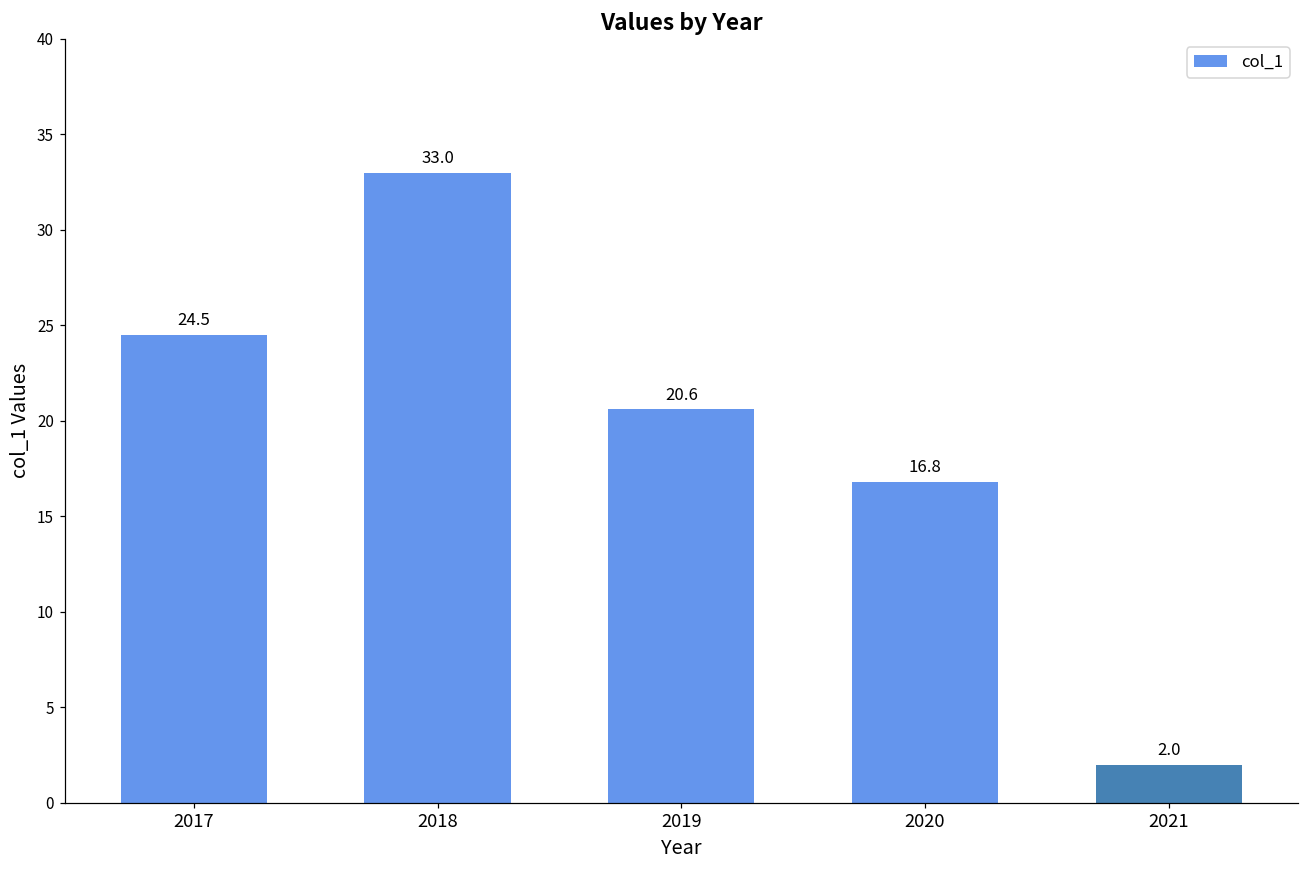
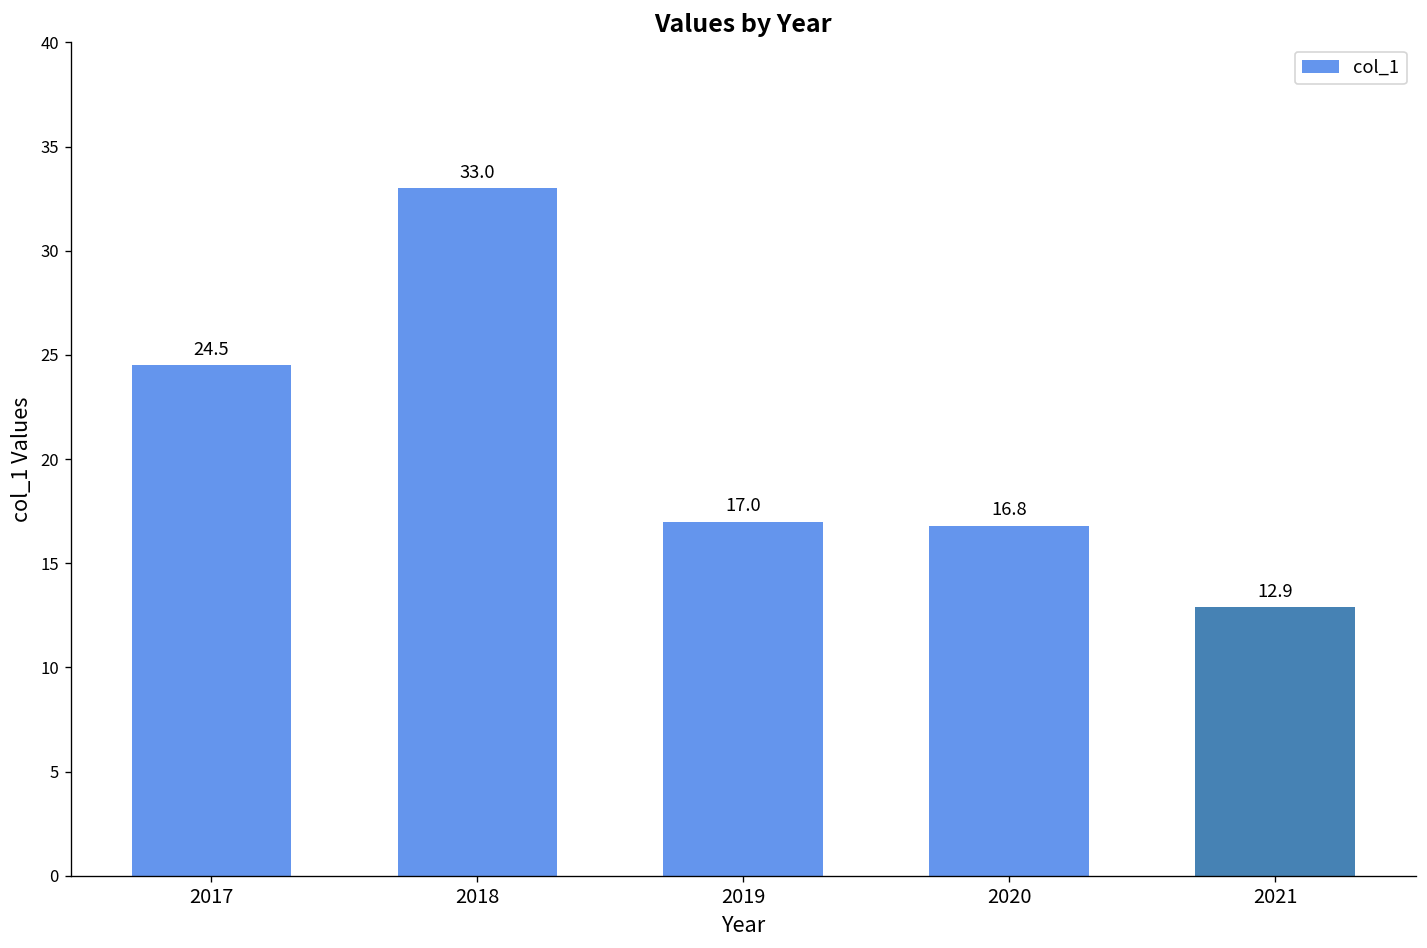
2019: 20.6 -> 17.0
2021: 2.0 -> 12.9
